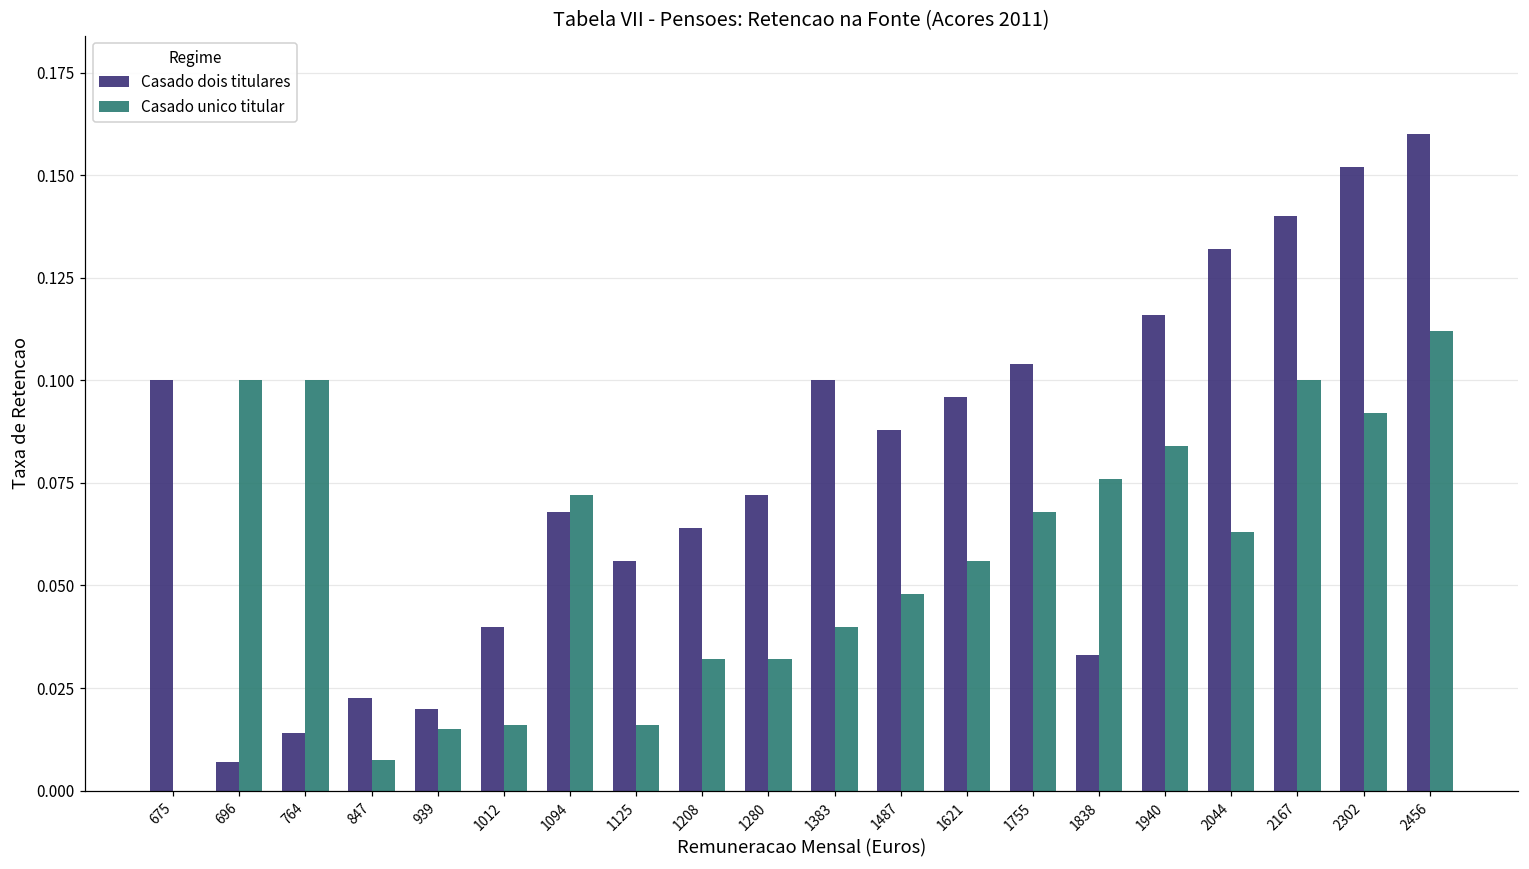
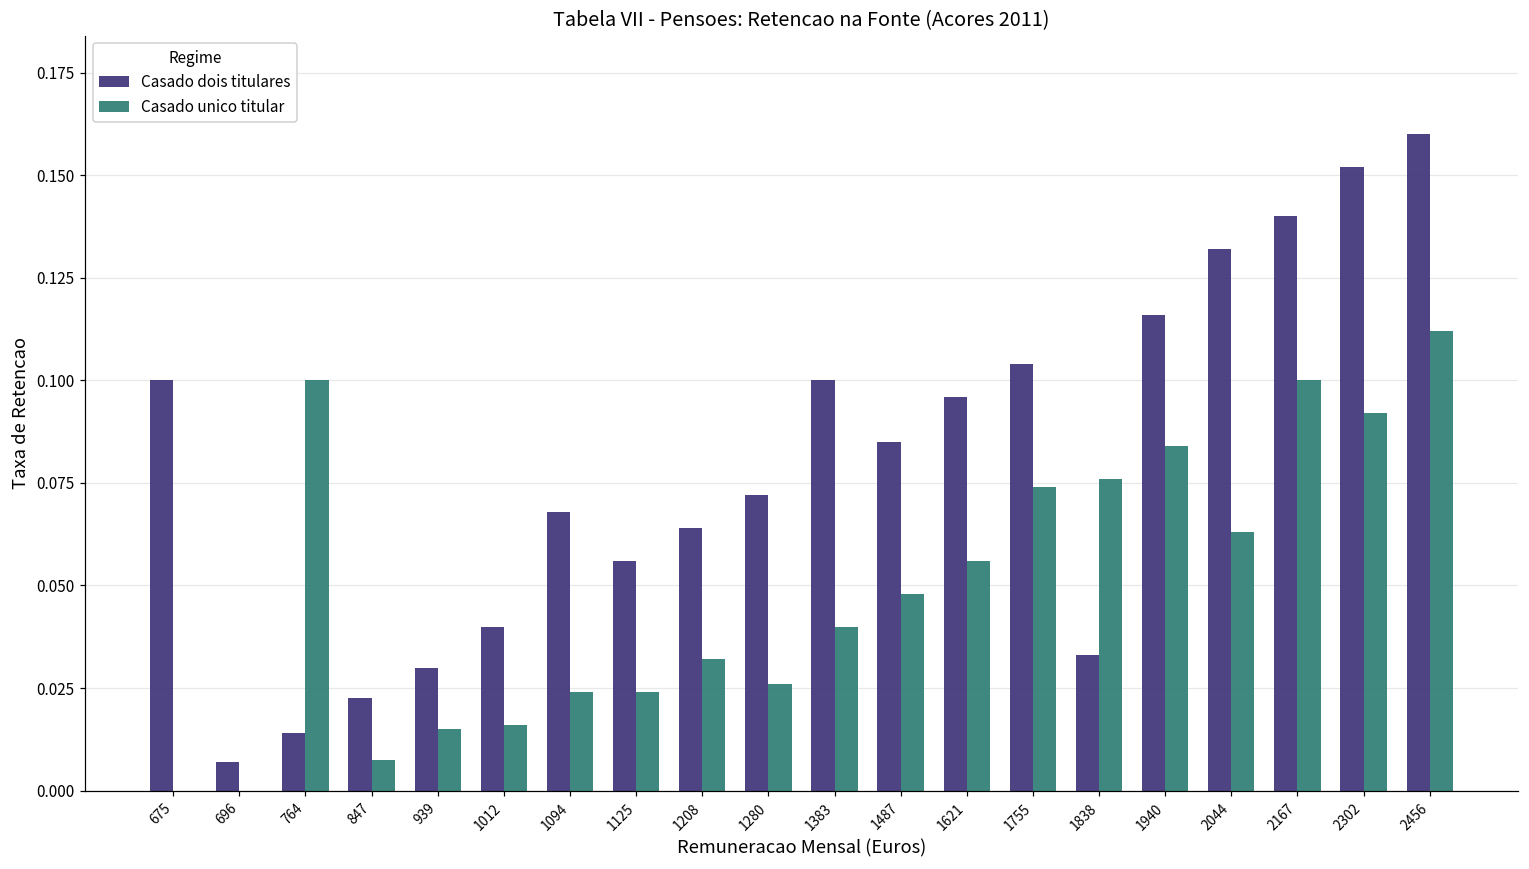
Casado unico titular, 696: 0.1 -> 0.0
Casado dois titulares, 939: 0.02 -> 0.03
Casado unico titular, 1094: 0.072 -> 0.024
Casado unico titular, 1125: 0.016 -> 0.024
Casado unico titular, 1280: 0.032 -> 0.026
Casado dois titulares, 1487: 0.088 -> 0.085
Casado unico titular, 1755: 0.068 -> 0.074
